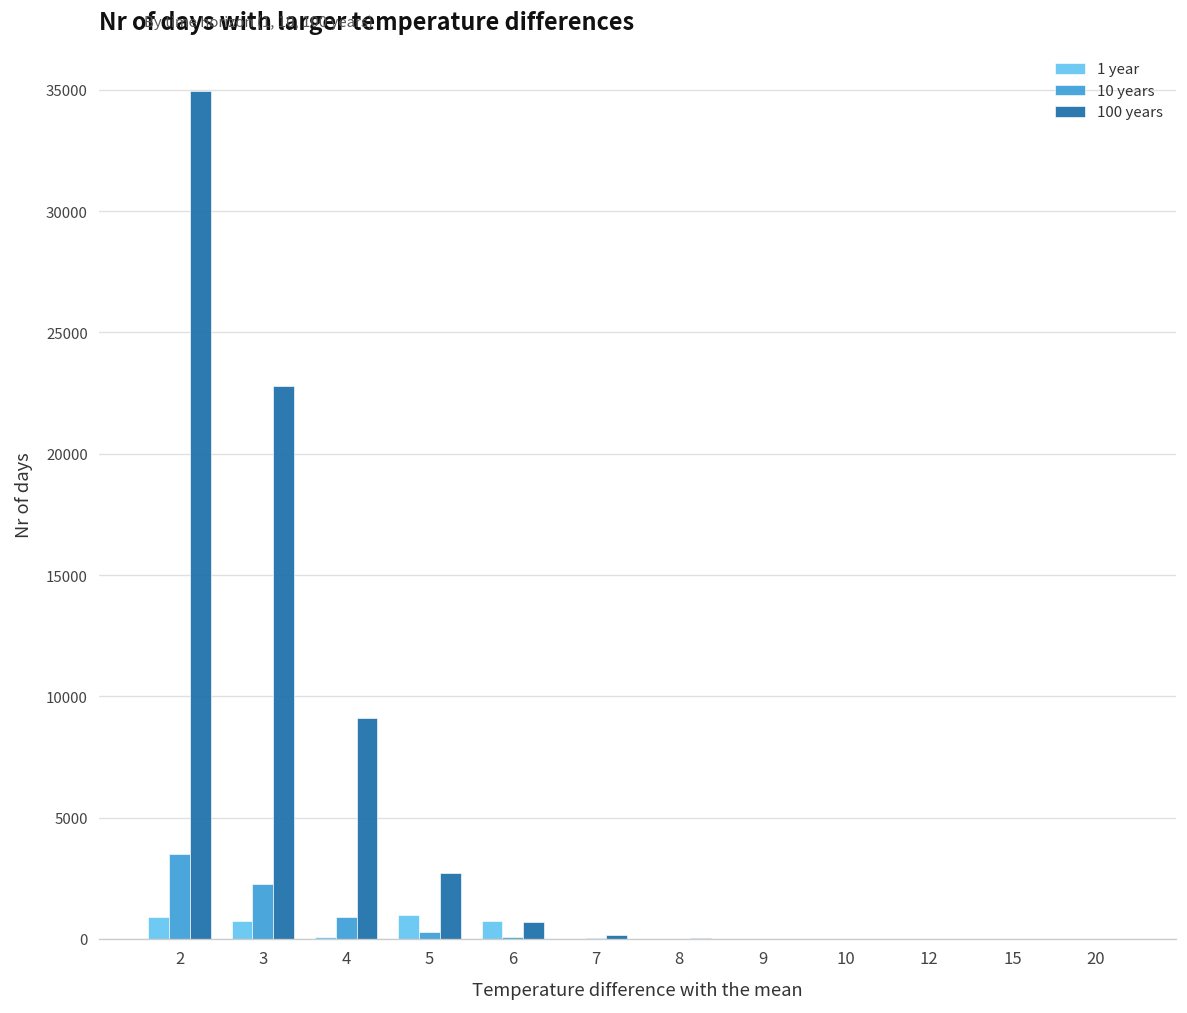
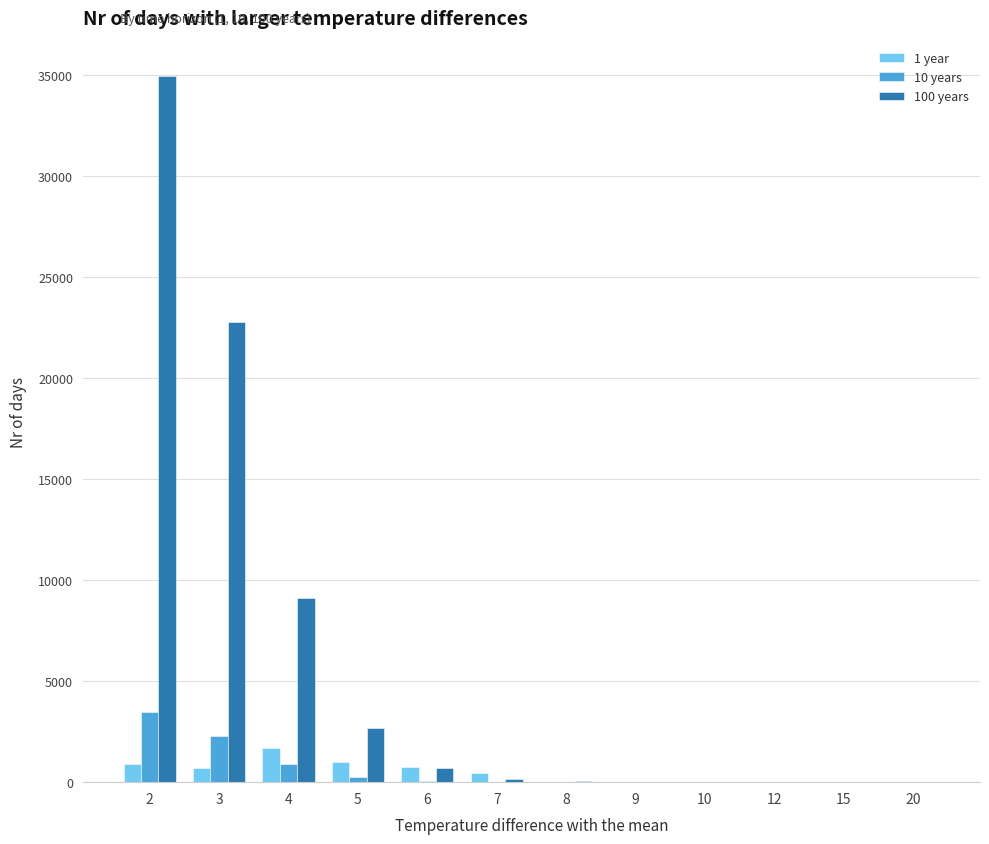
1 year, 4: 100 -> 1700
1 year, 7: 0 -> 400
